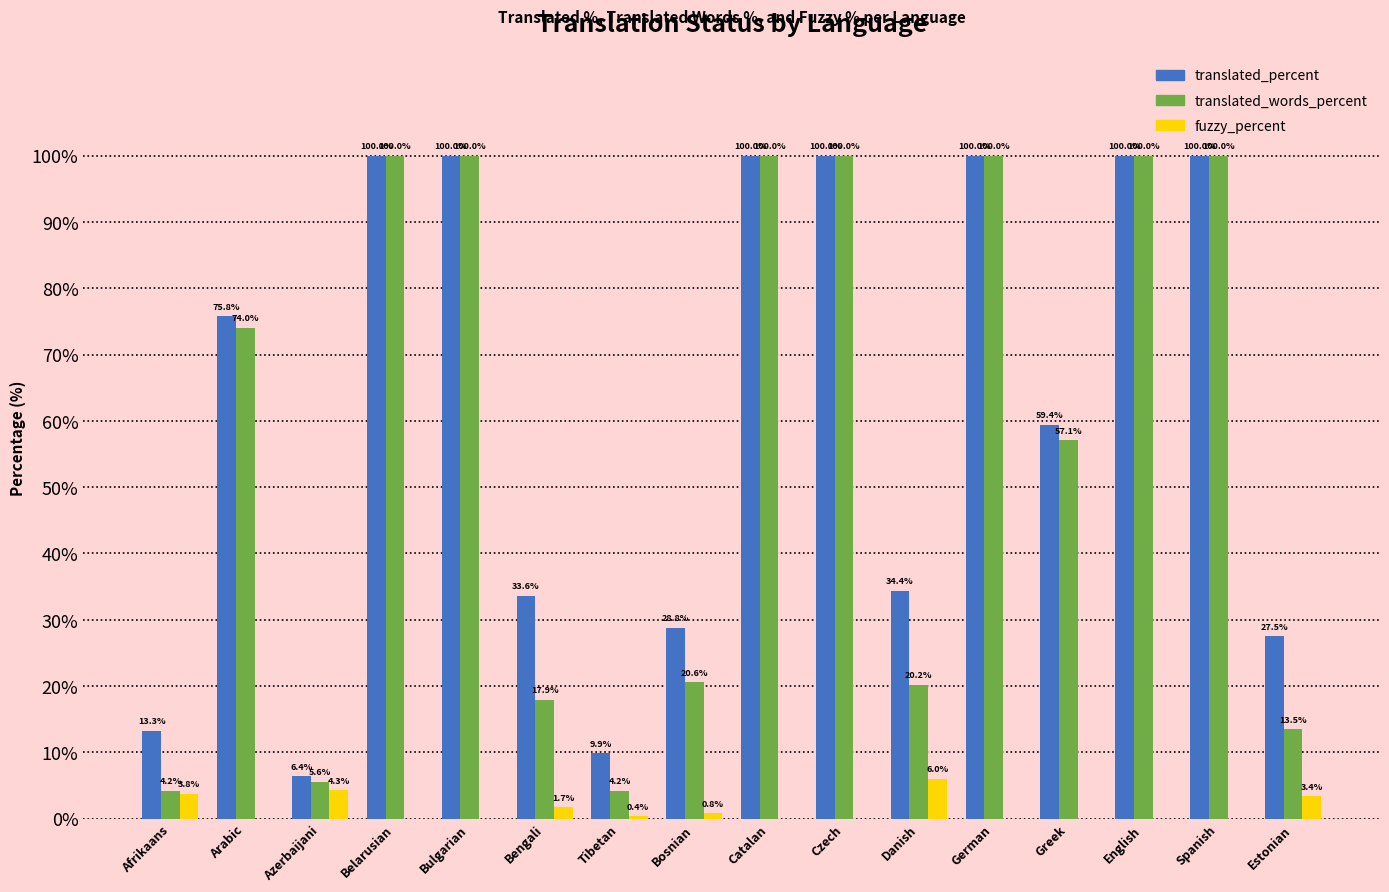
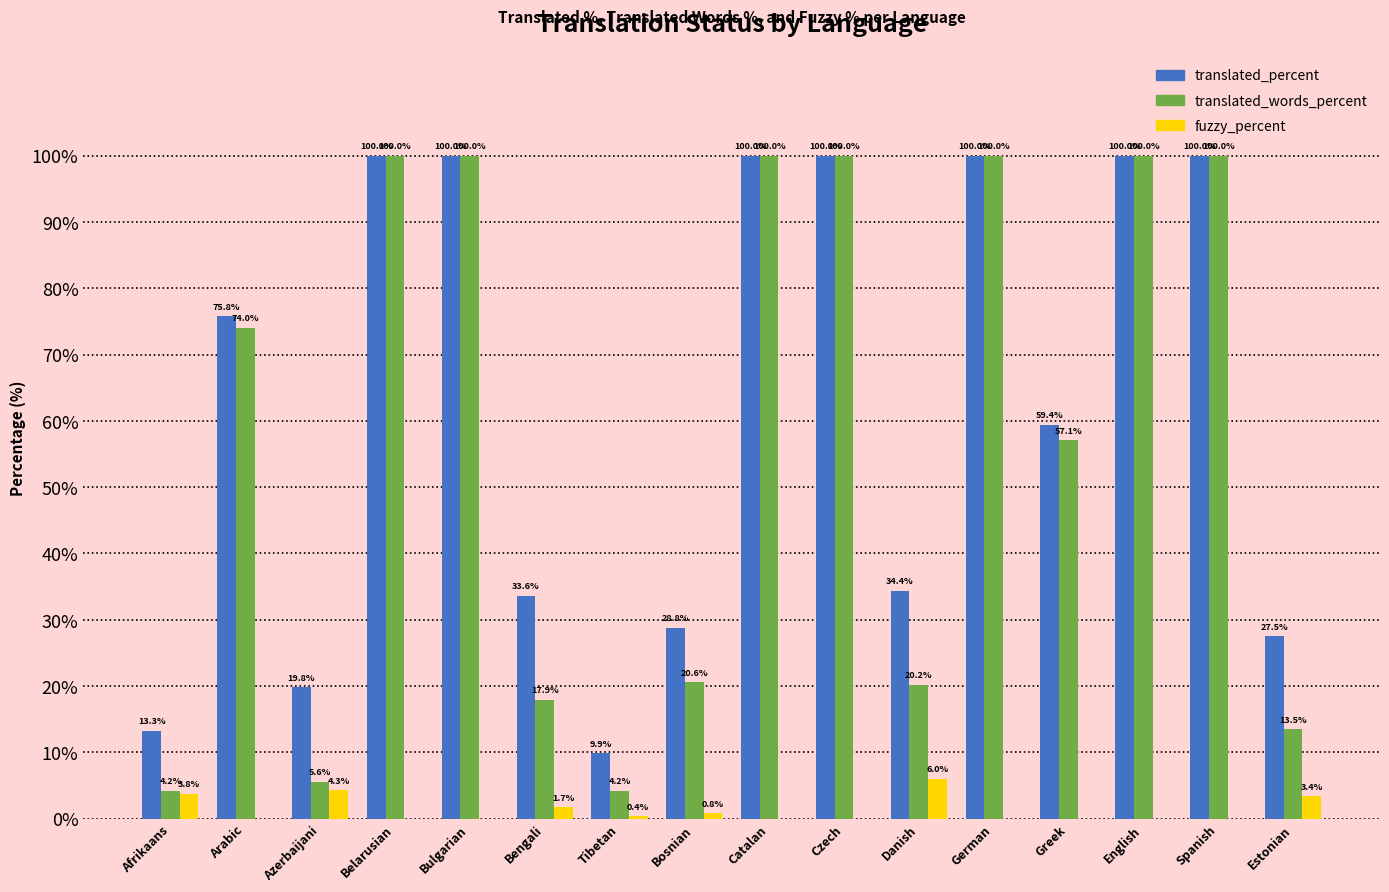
translated_percent, Azerbaijani: 6.4% -> 19.8%
